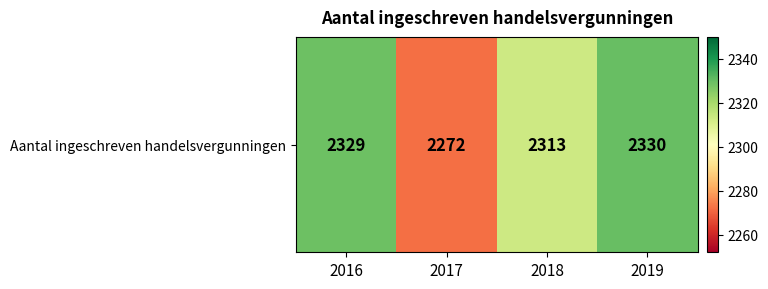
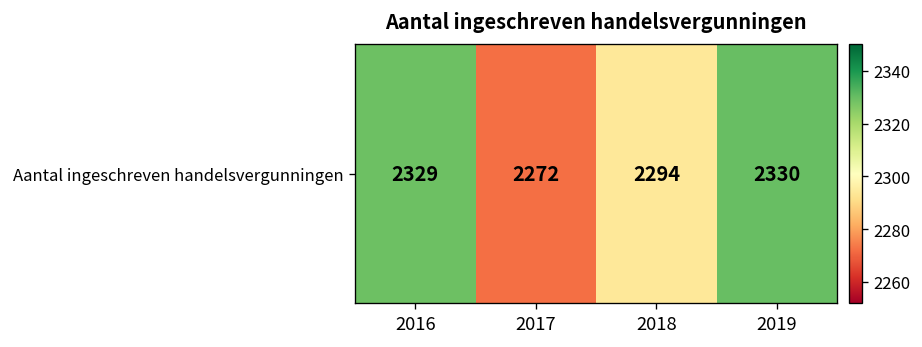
Aantal ingeschreven handelsvergunningen, 2018: 2313 -> 2294
